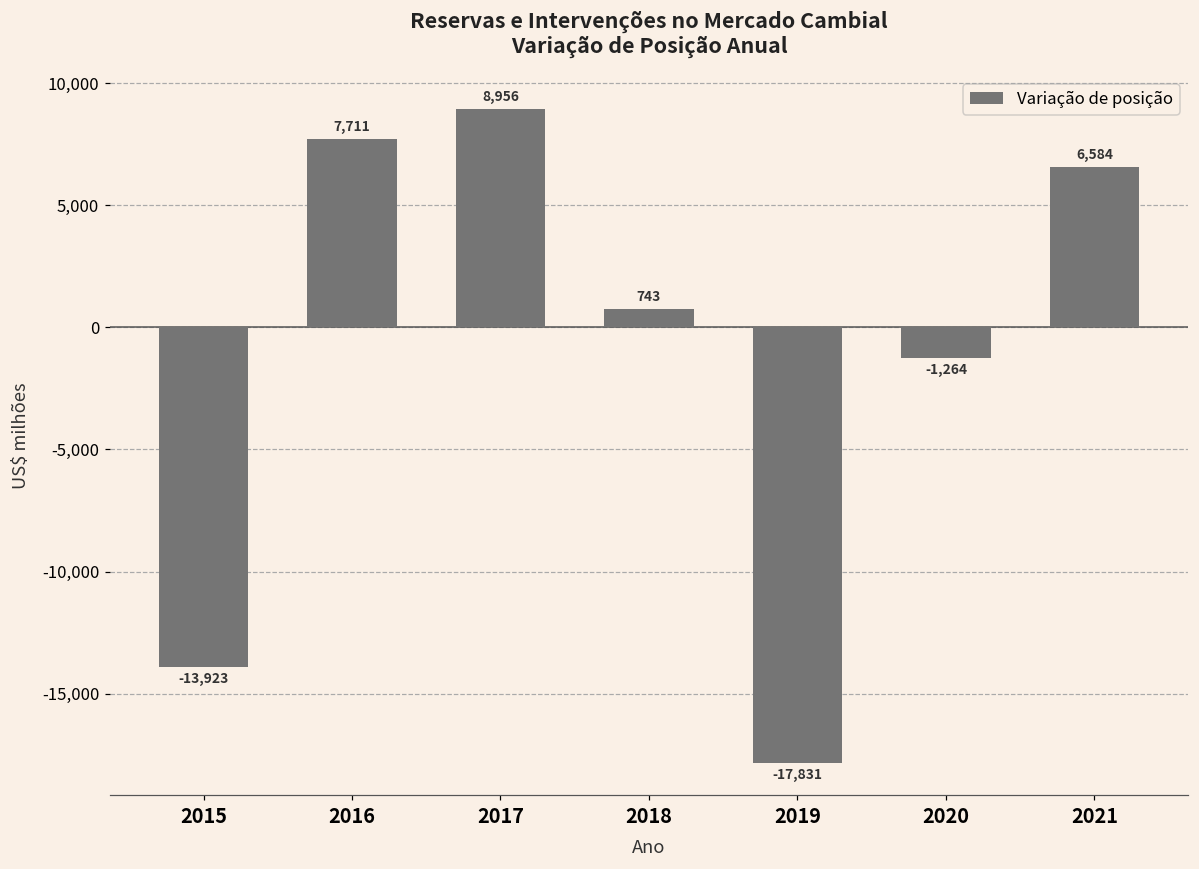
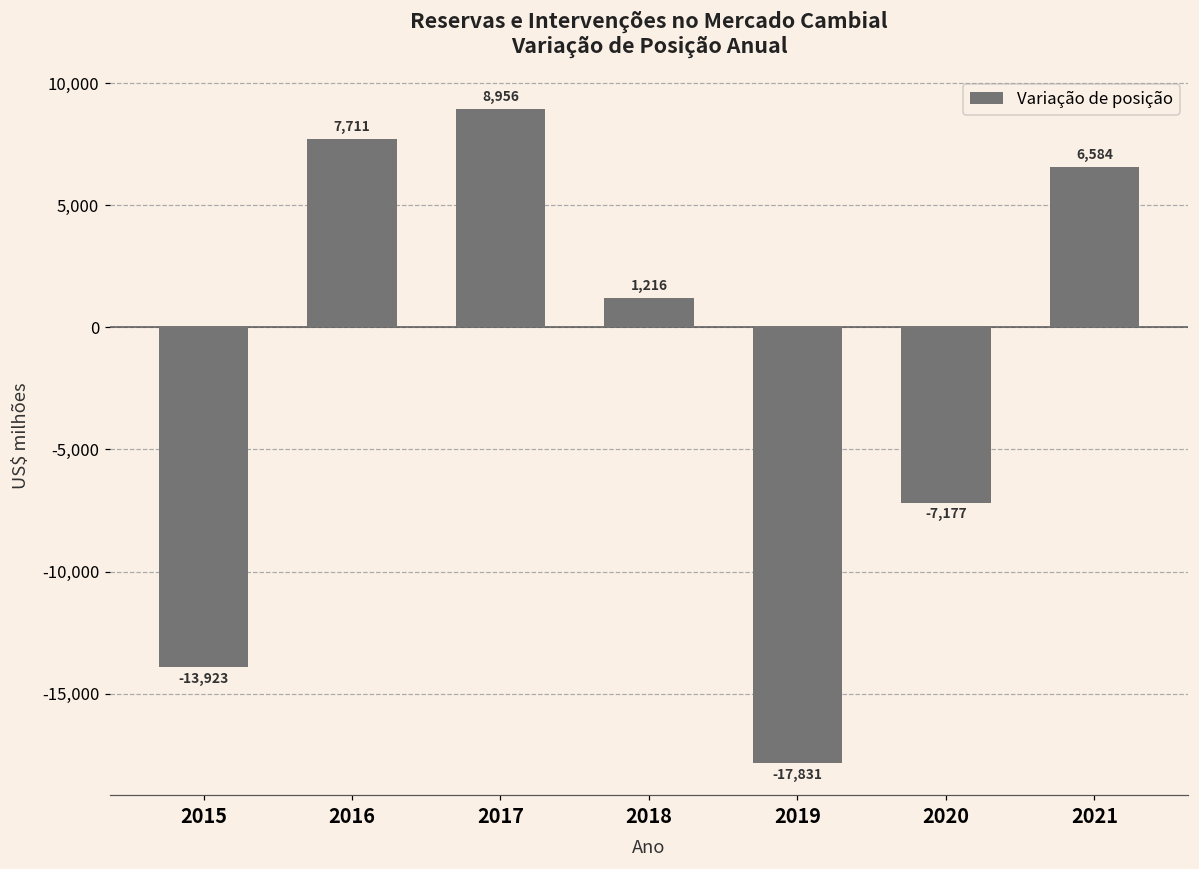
2018: 743 -> 1,216
2020: -1,264 -> -7,177
